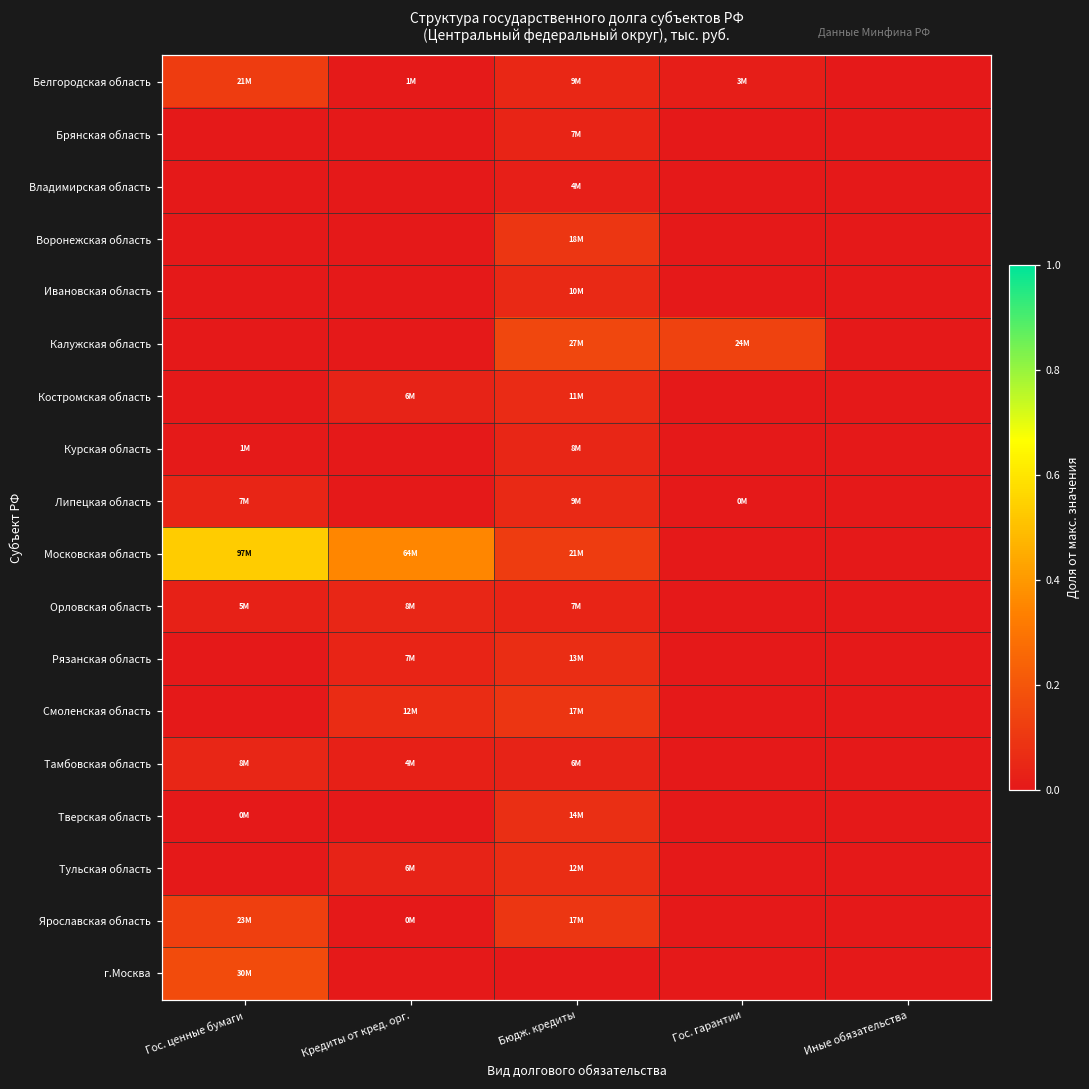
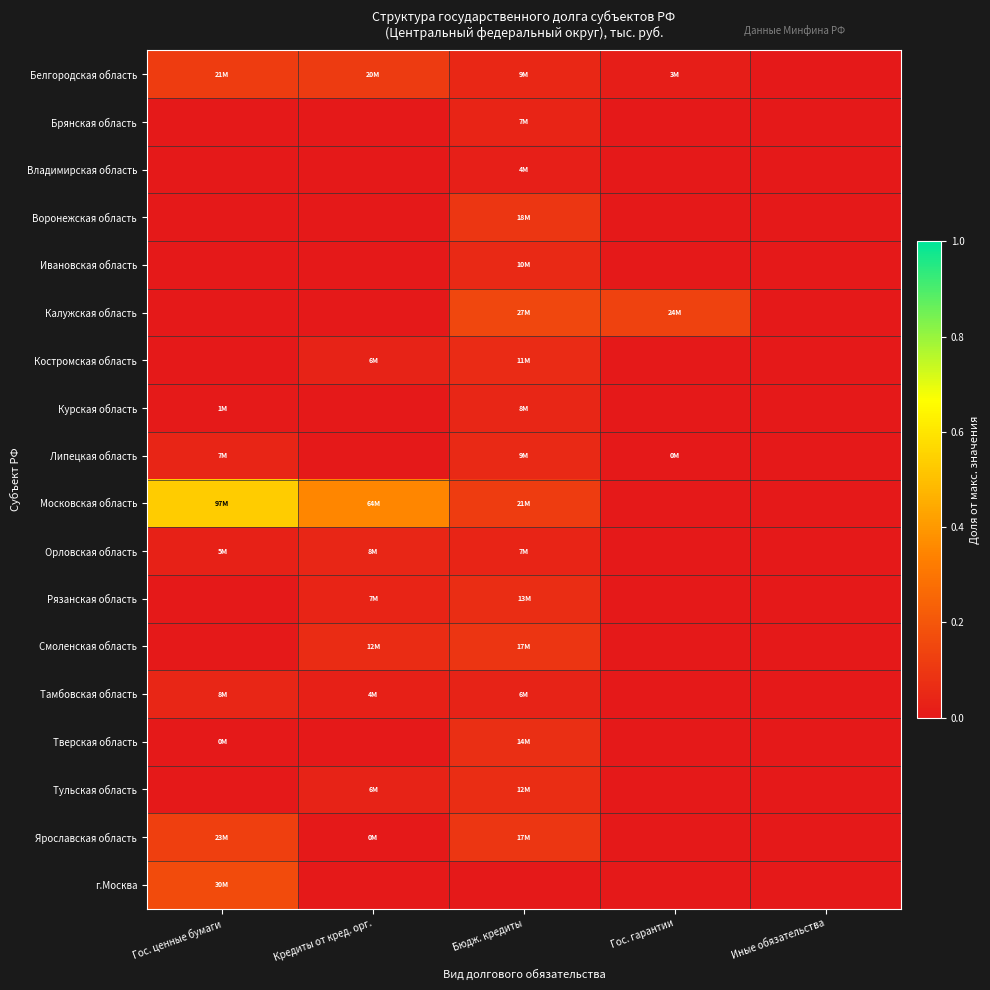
Белгородская область, Кредиты от кред. орг.: 1M -> 20M
